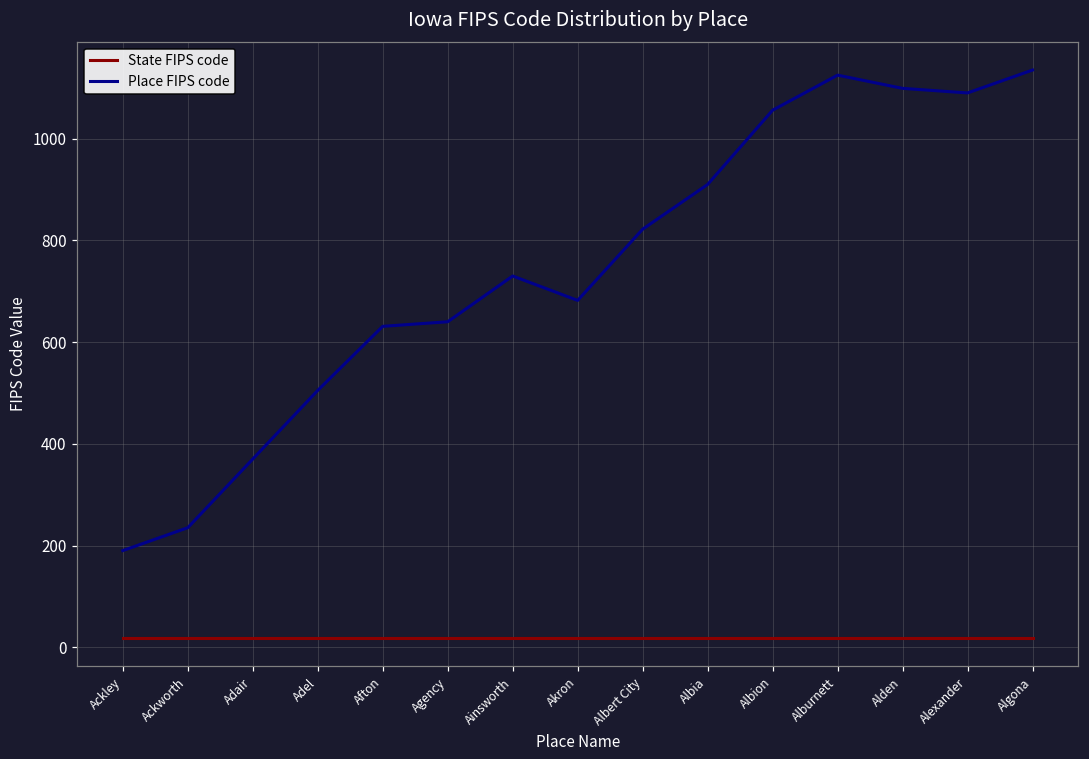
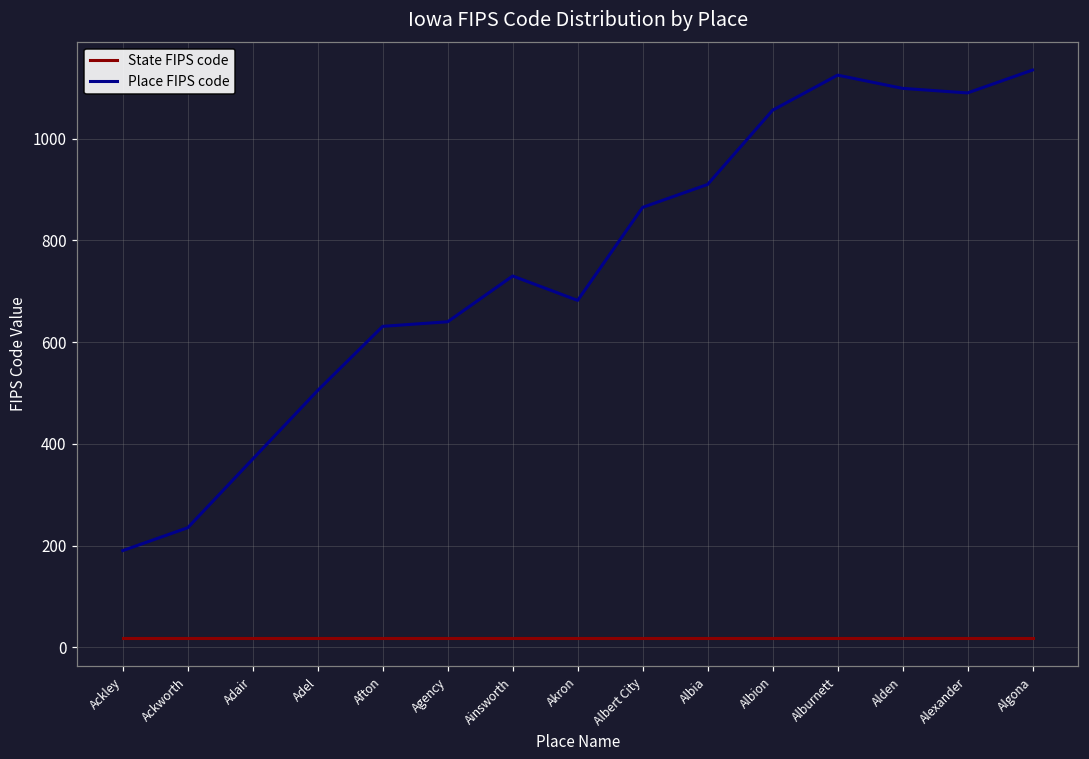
Place FIPS code, Albert City: 820 -> 870
